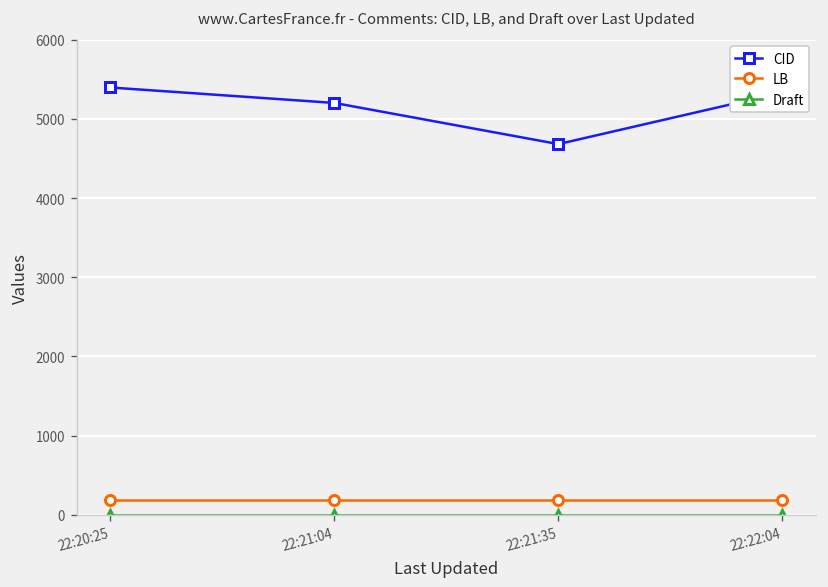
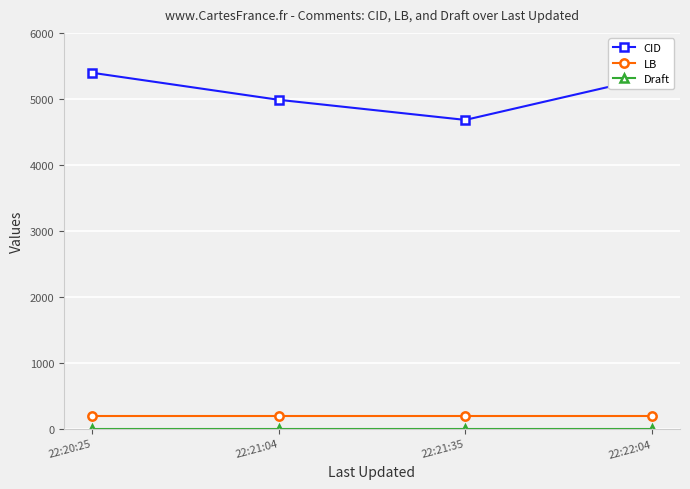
CID, 22:21:04: 5200 -> 5000
